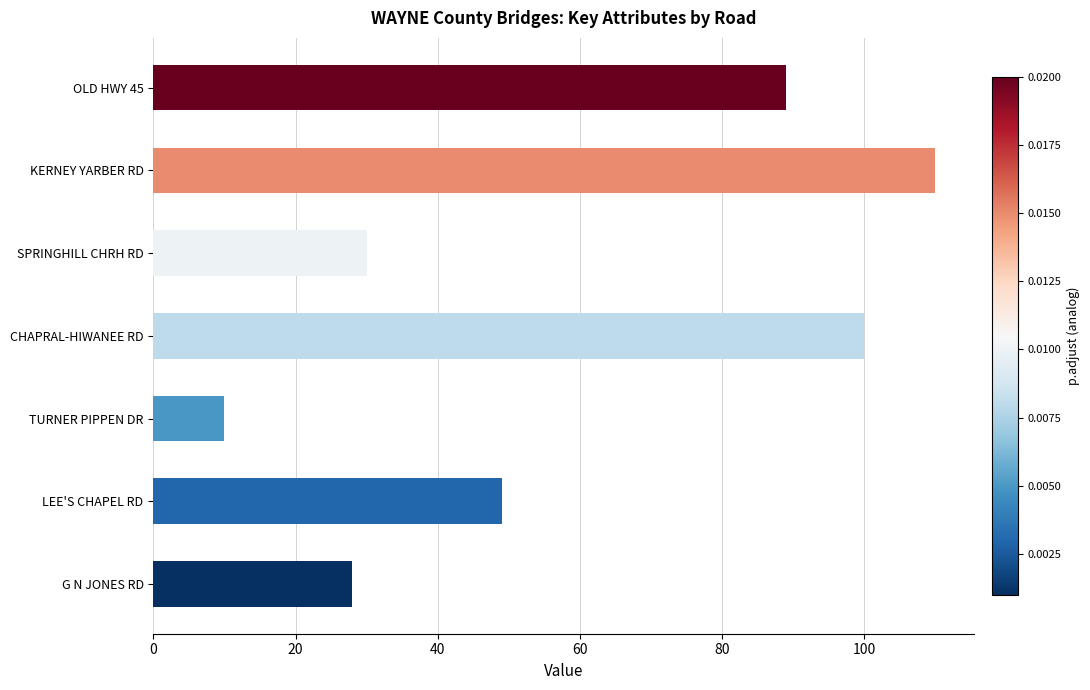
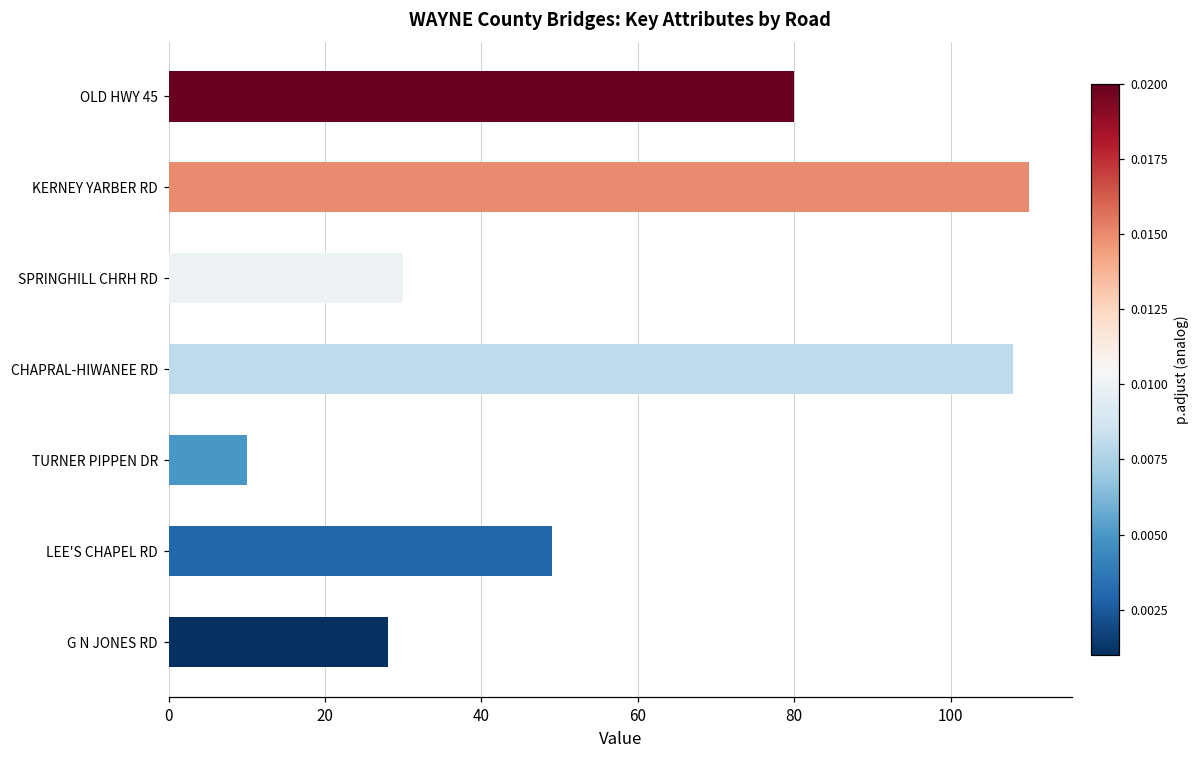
OLD HWY 45: 89 -> 80
CHAPRAL-HIWANEE RD: 100 -> 108
